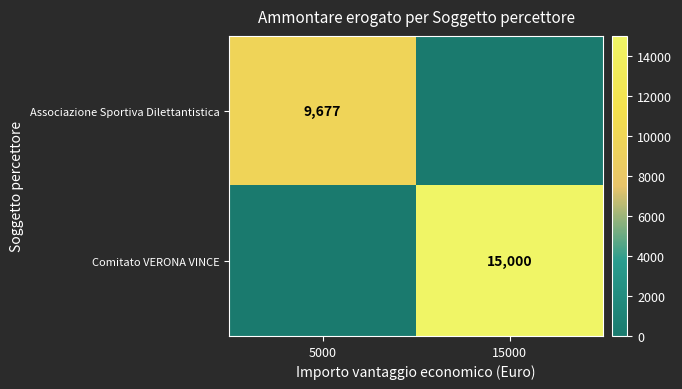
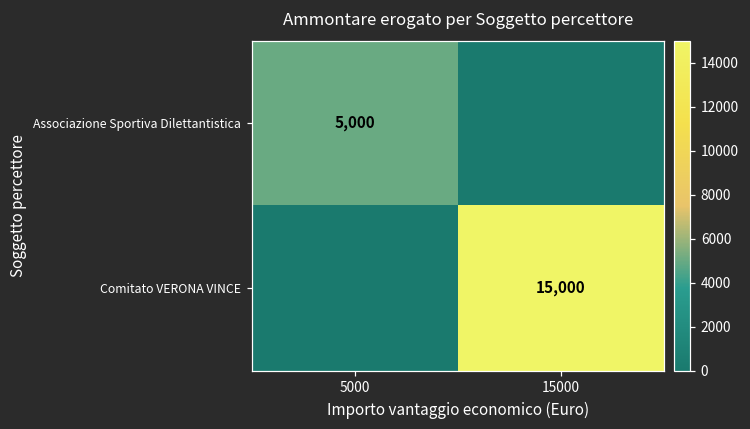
Associazione Sportiva Dilettantistica, 5000: 9,677 -> 5,000
